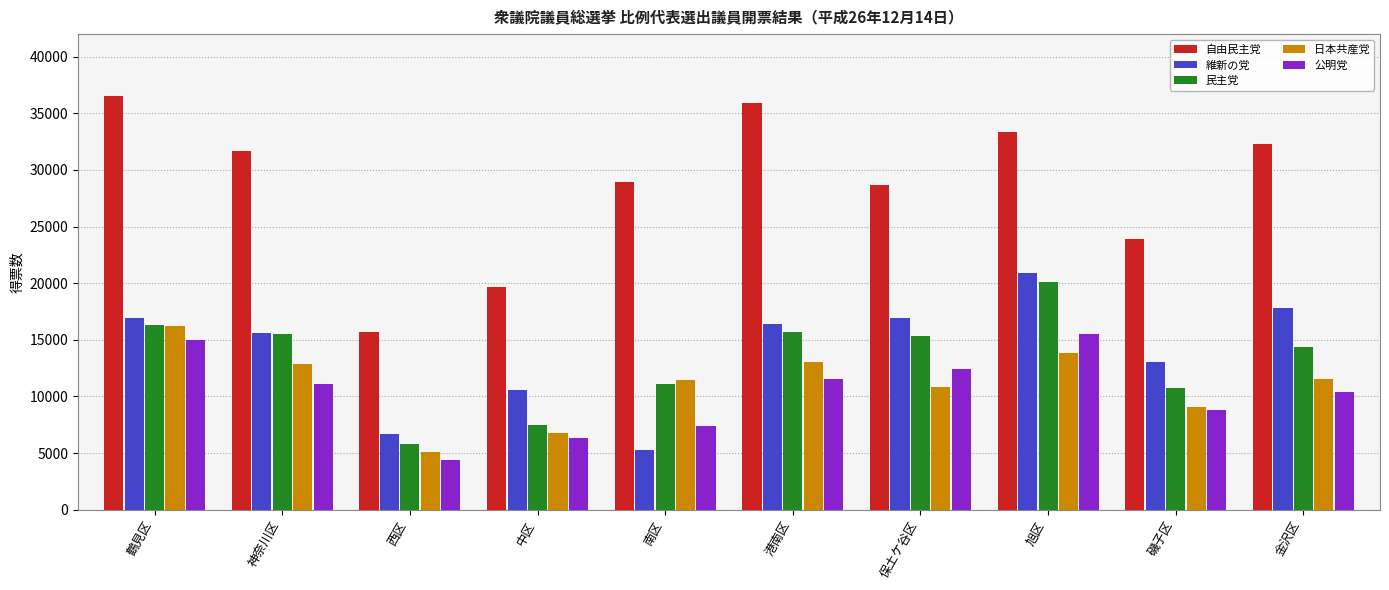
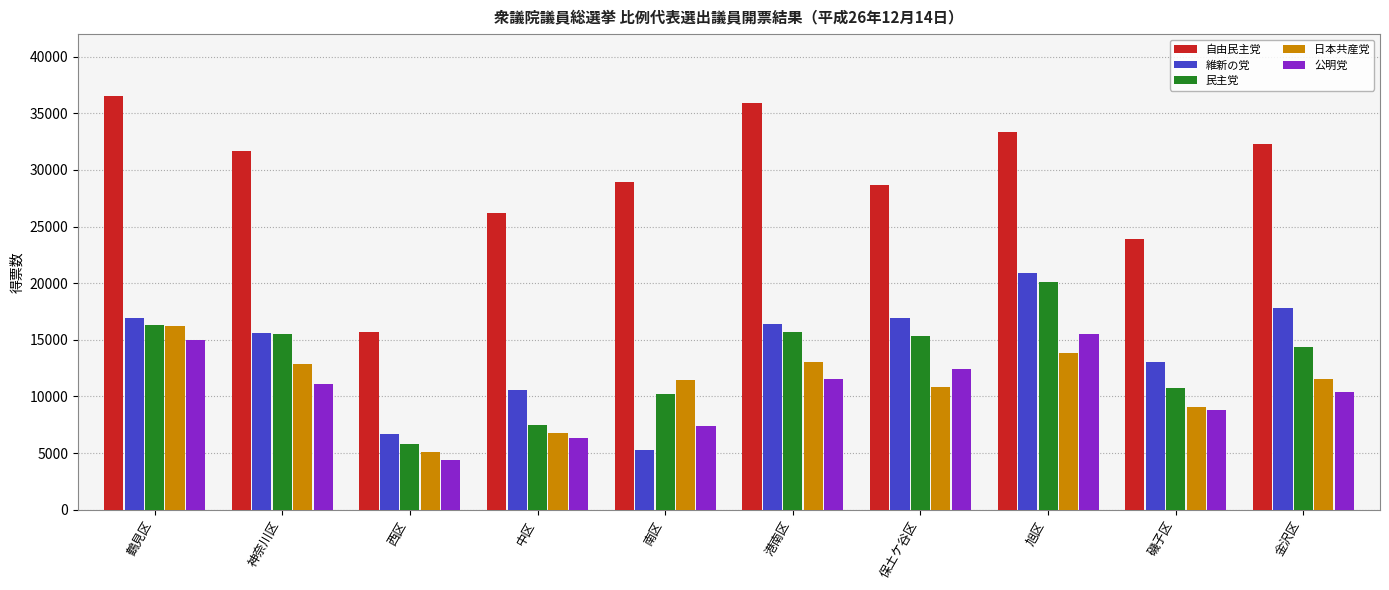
自由民主党, 中区: 19700 -> 26200
民主党, 南区: 11100 -> 10200
